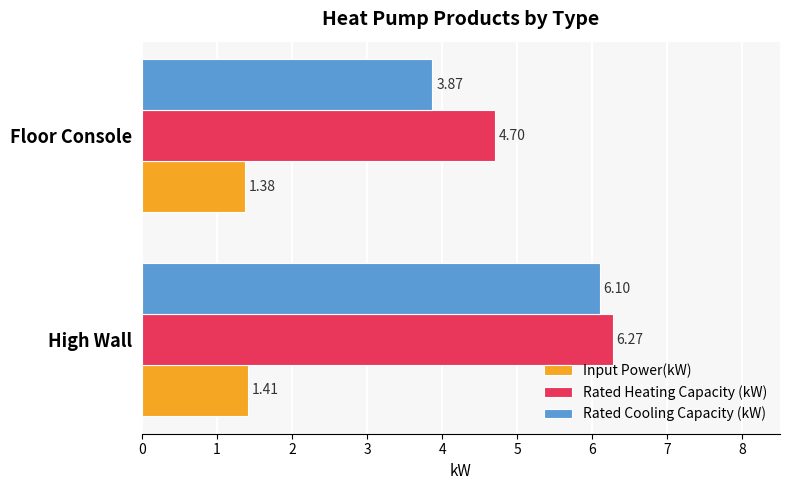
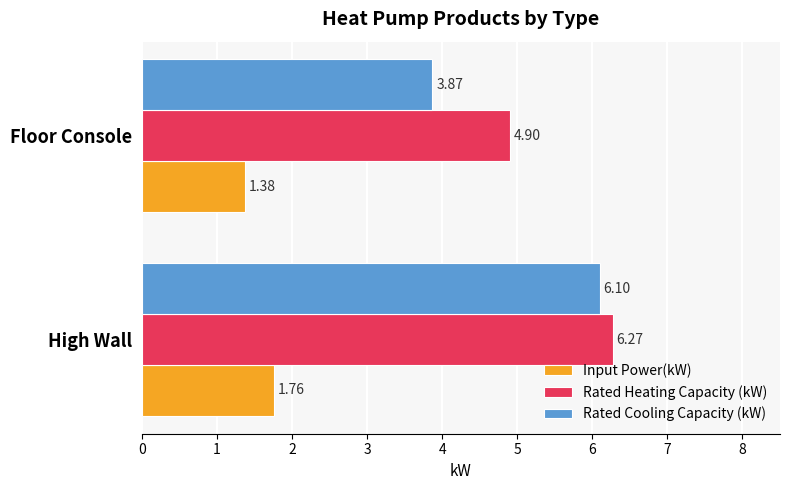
Rated Heating Capacity (kW), Floor Console: 4.70 -> 4.90
Input Power(kW), High Wall: 1.41 -> 1.76
